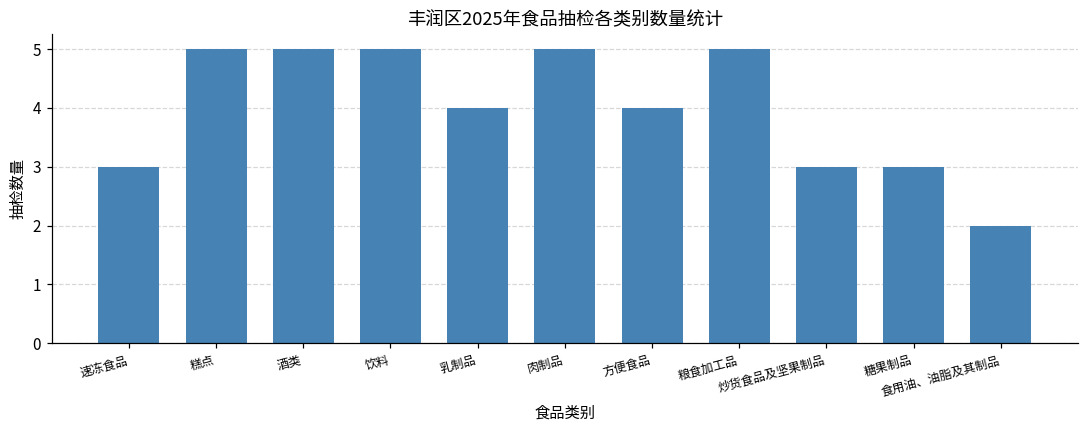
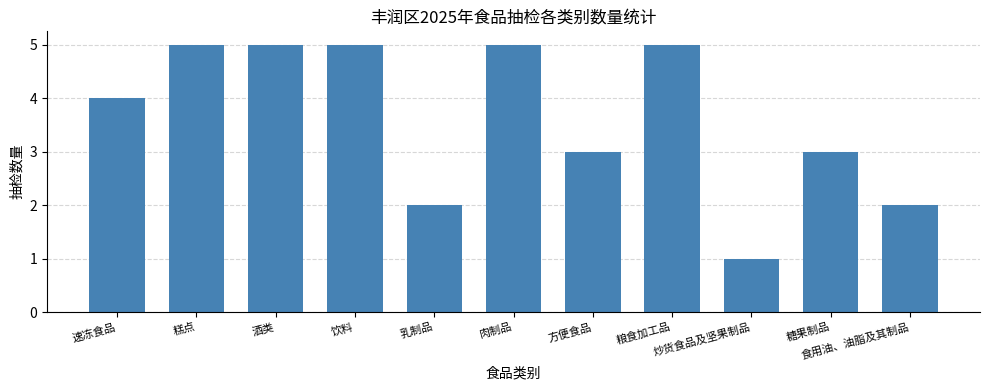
速冻食品: 3 -> 4
乳制品: 4 -> 2
方便食品: 4 -> 3
炒货食品及坚果制品: 3 -> 1
